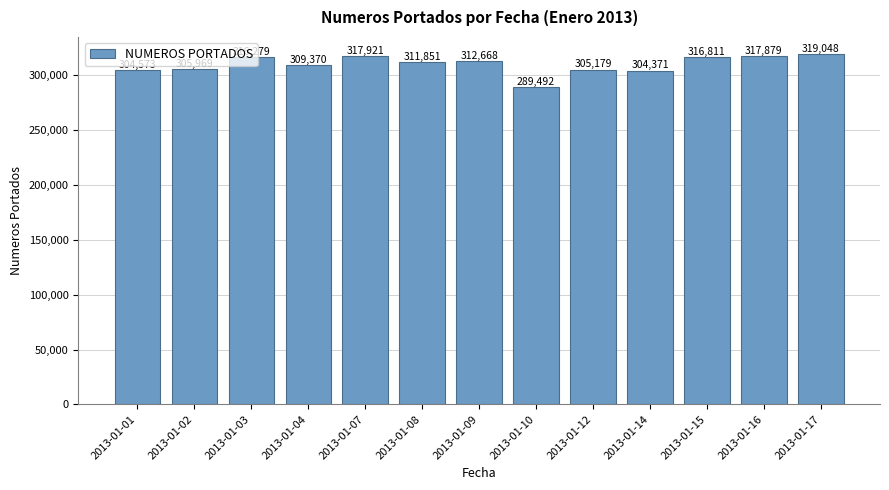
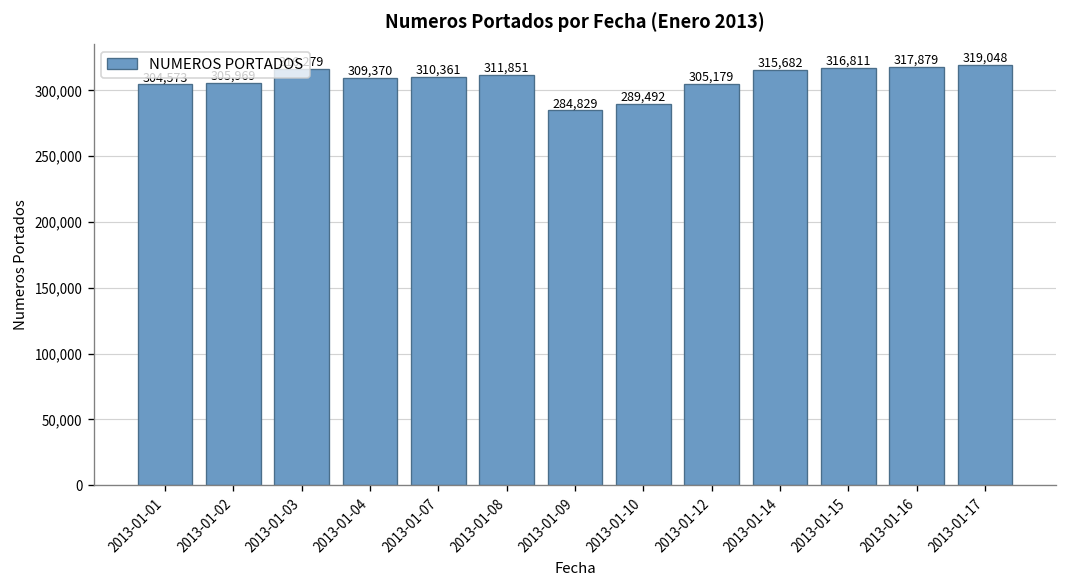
2013-01-07: 317,921 -> 310,361
2013-01-09: 312,668 -> 284,829
2013-01-14: 304,371 -> 315,682
